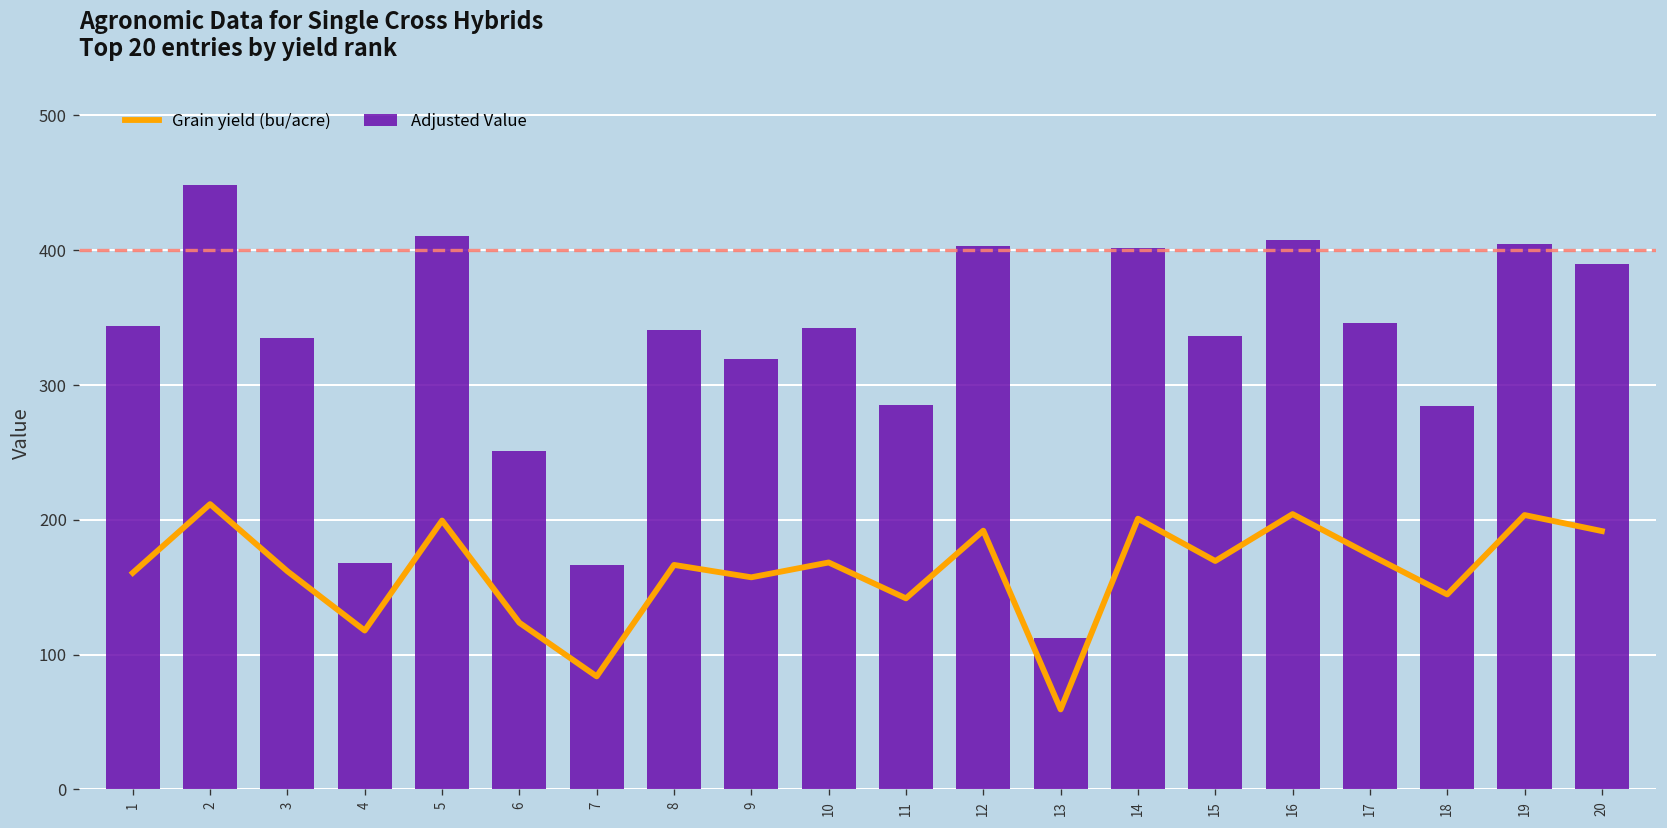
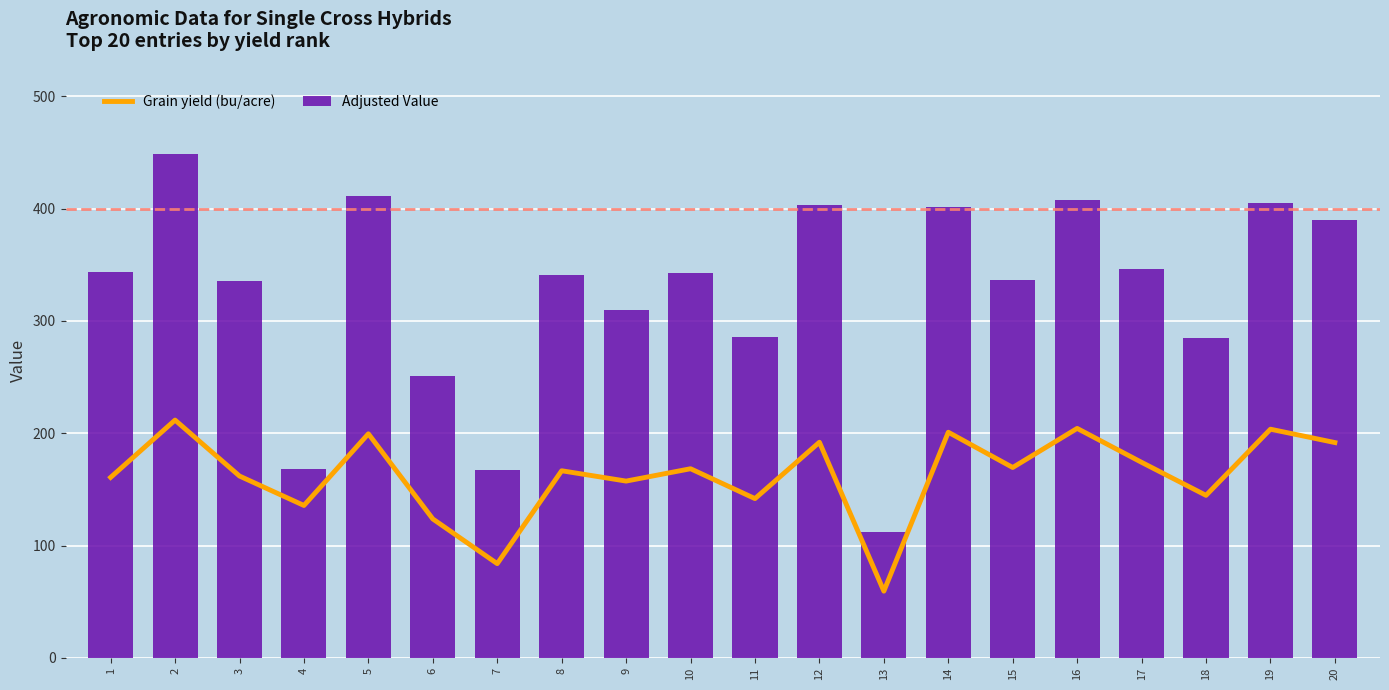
Grain yield (bu/acre), 4: 118 -> 136
Adjusted Value, 9: 319 -> 310
